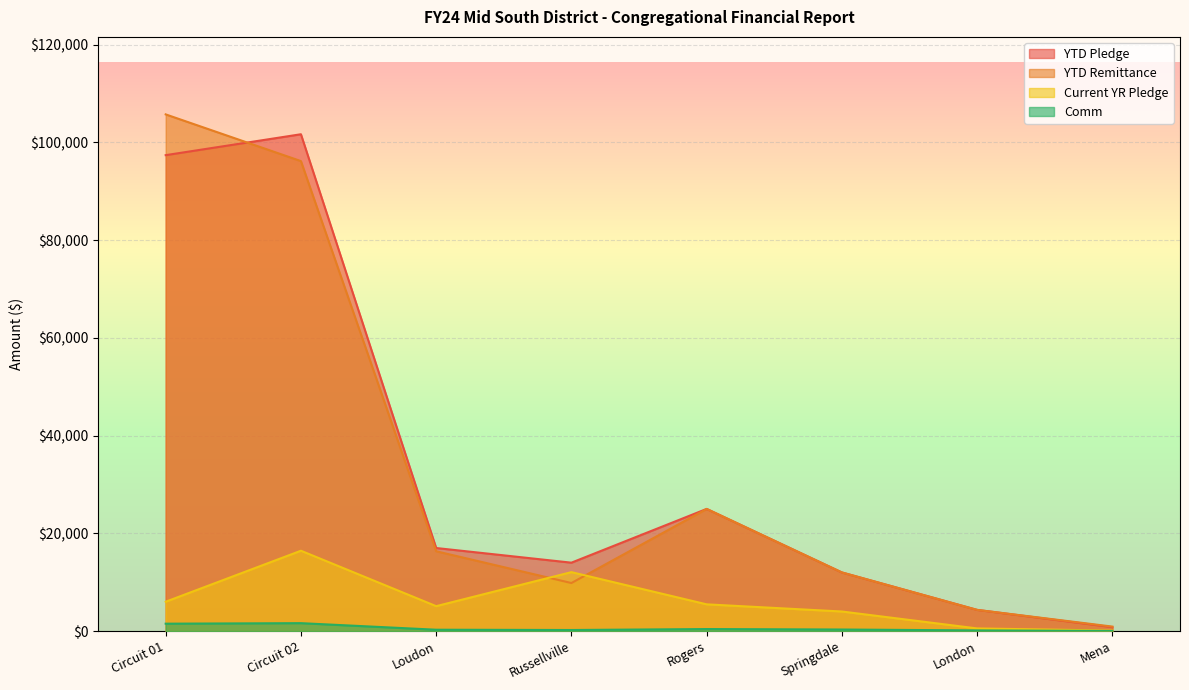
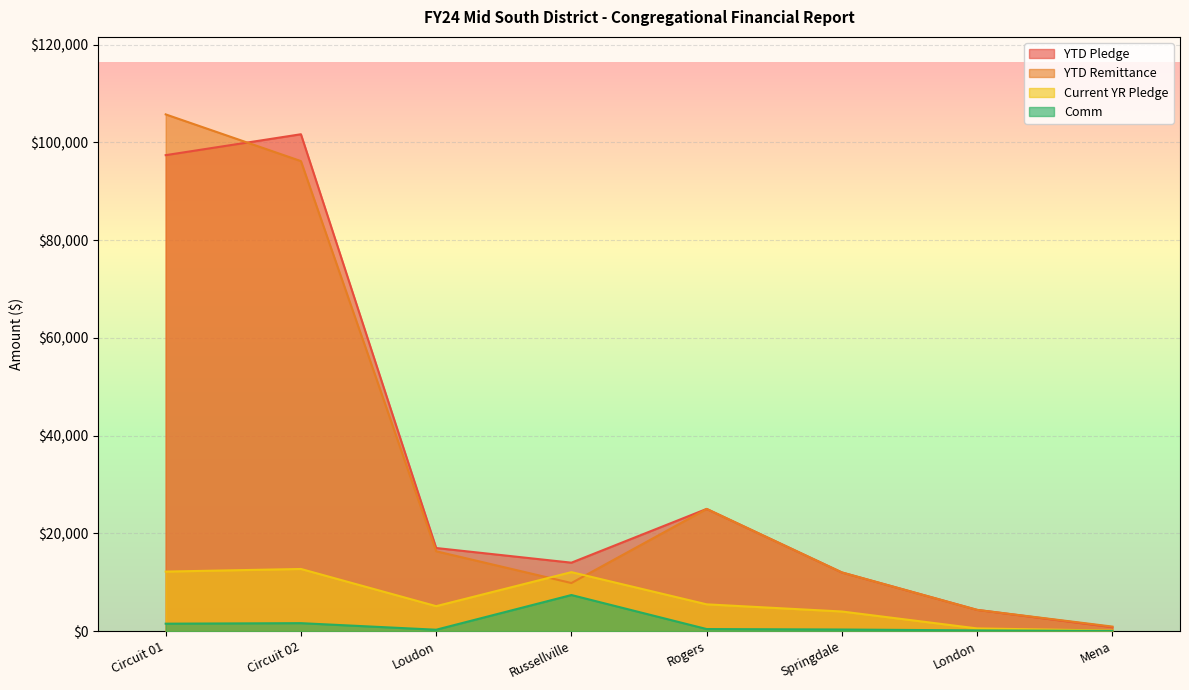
Current YR Pledge, Circuit 01: $6,000 -> $12,000
Current YR Pledge, Circuit 02: $16,000 -> $13,000
Comm, Russellville: $0 -> $7,000
